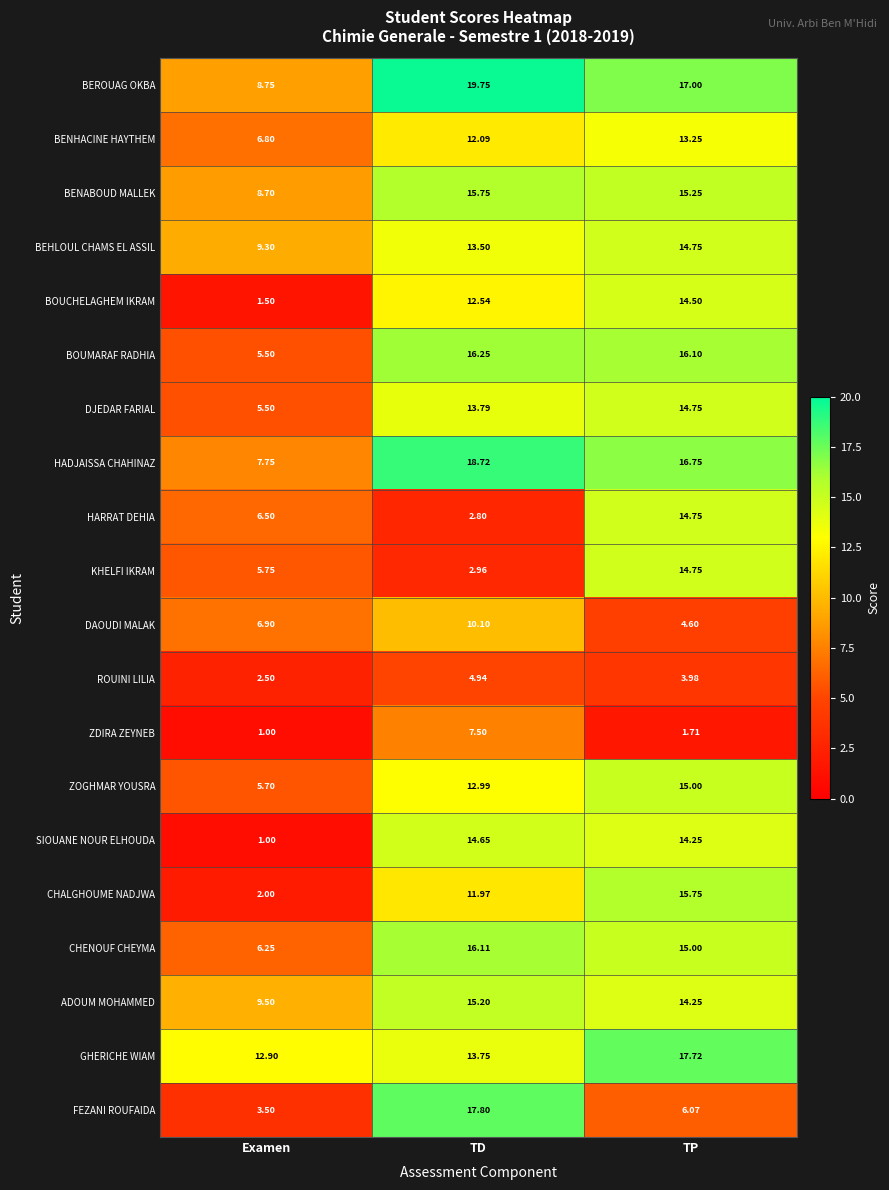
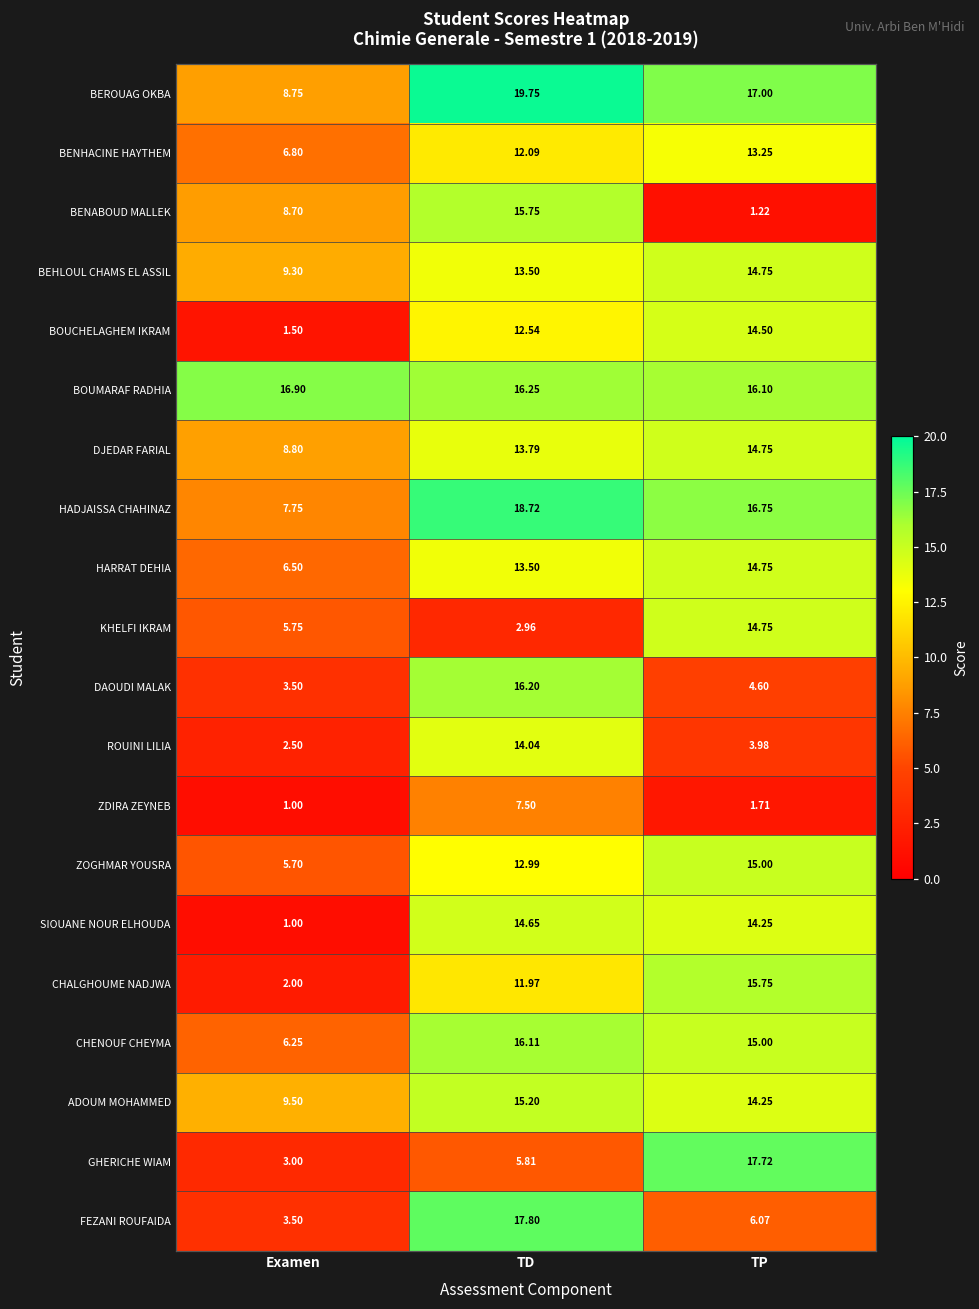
BENABOUD MALLEK, TP: 15.25 -> 1.22
BOUMARAF RADHIA, Examen: 5.50 -> 16.90
DJEDAR FARIAL, Examen: 5.50 -> 8.80
HARRAT DEHIA, TD: 2.80 -> 13.50
DAOUDI MALAK, Examen: 6.90 -> 3.50
DAOUDI MALAK, TD: 10.10 -> 16.20
ROUINI LILIA, TD: 4.94 -> 14.04
GHERICHE WIAM, Examen: 12.90 -> 3.00
GHERICHE WIAM, TD: 13.75 -> 5.81
